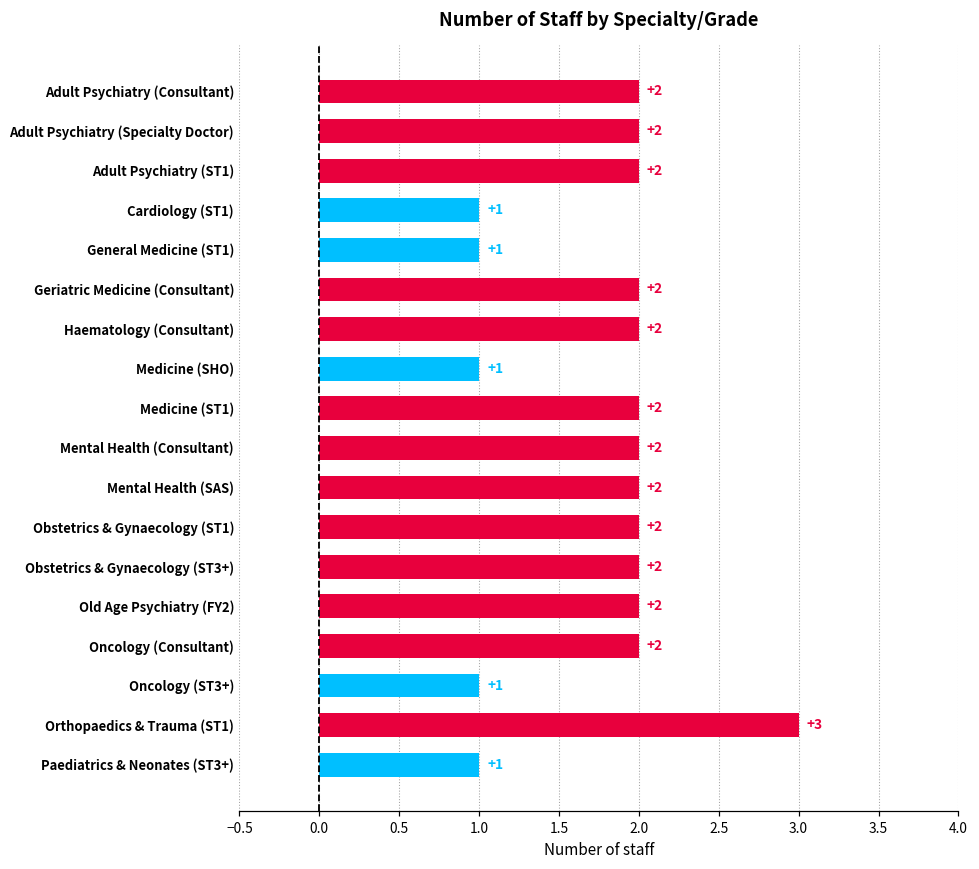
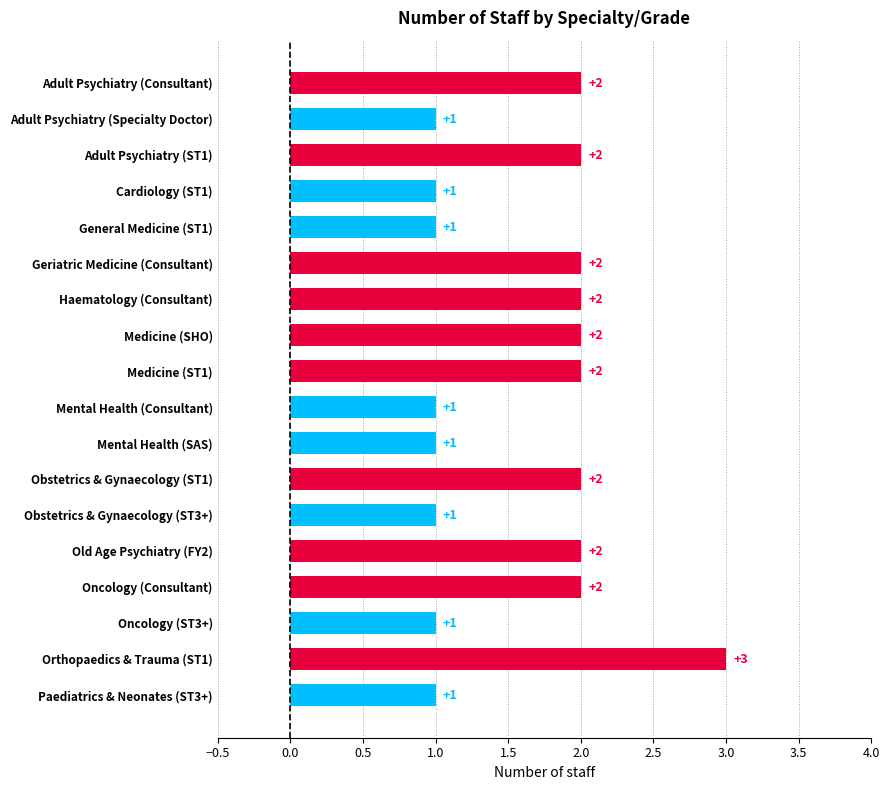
Adult Psychiatry (Specialty Doctor): +2 -> +1
Medicine (SHO): +1 -> +2
Mental Health (Consultant): +2 -> +1
Mental Health (SAS): +2 -> +1
Obstetrics & Gynaecology (ST3+): +2 -> +1
